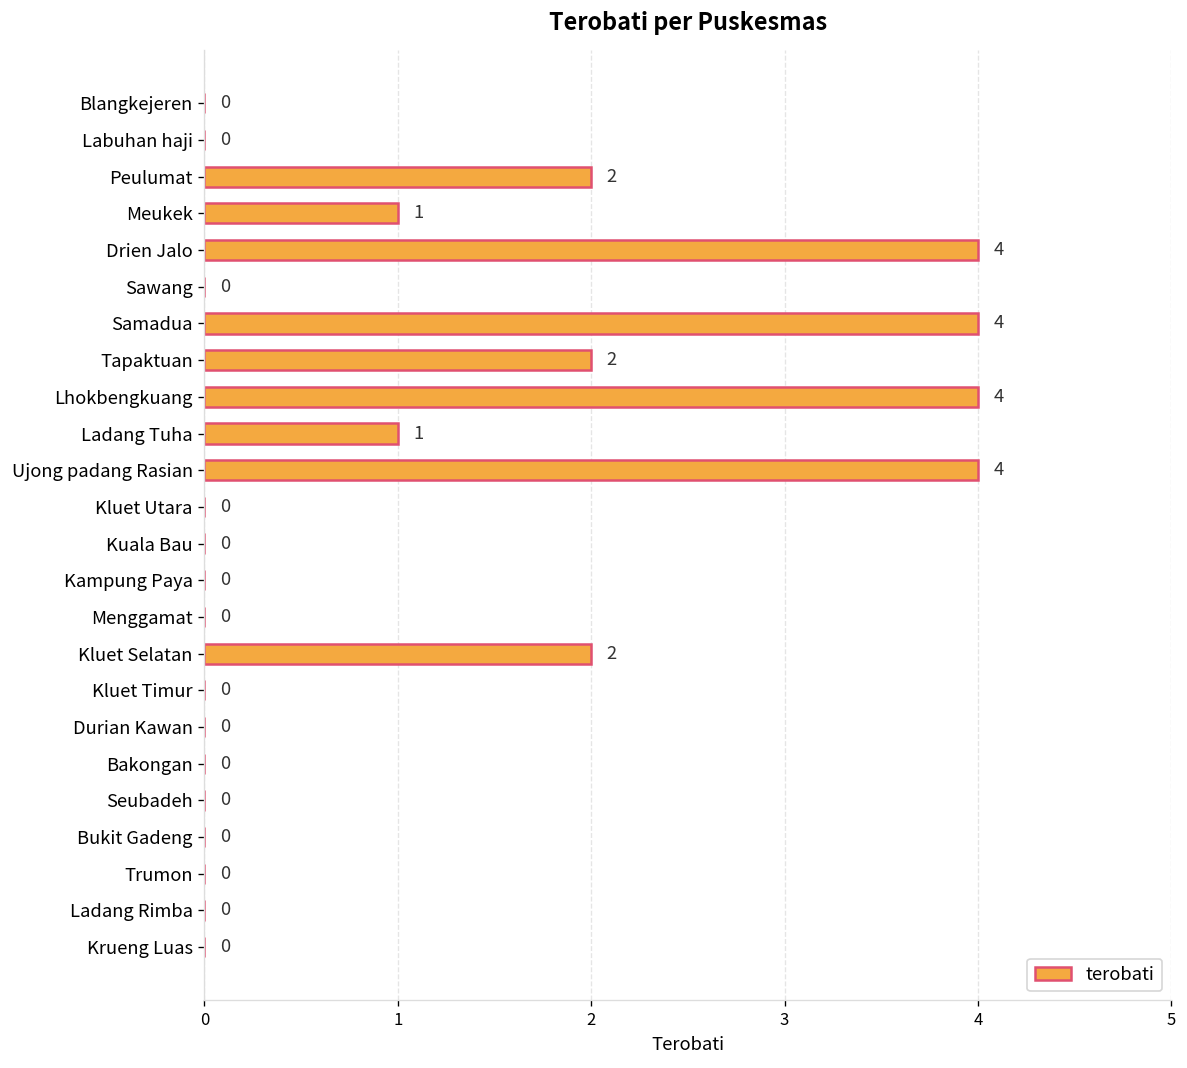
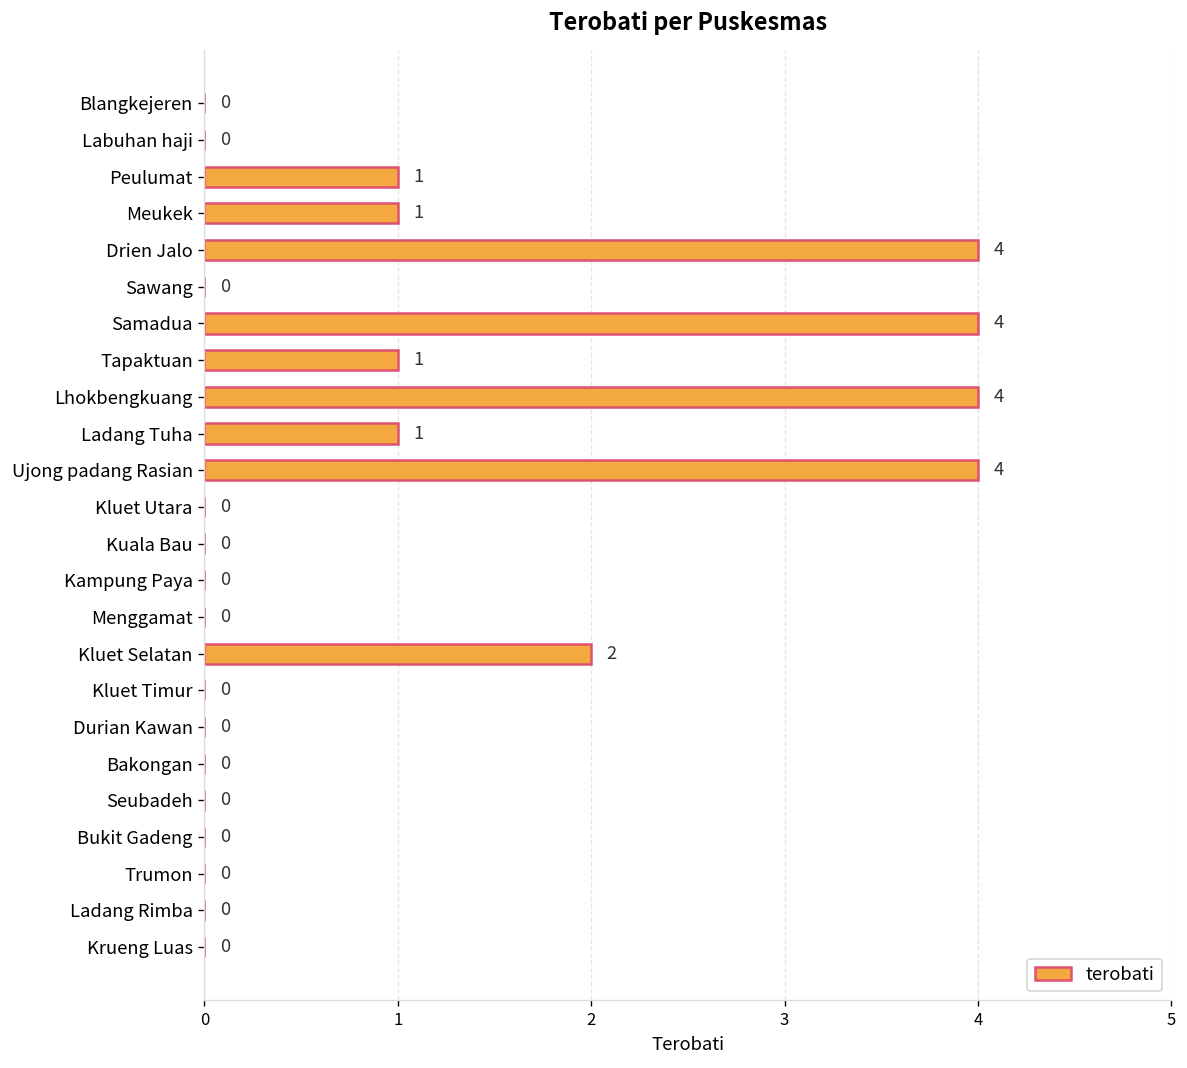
Peulumat: 2 -> 1
Tapaktuan: 2 -> 1
